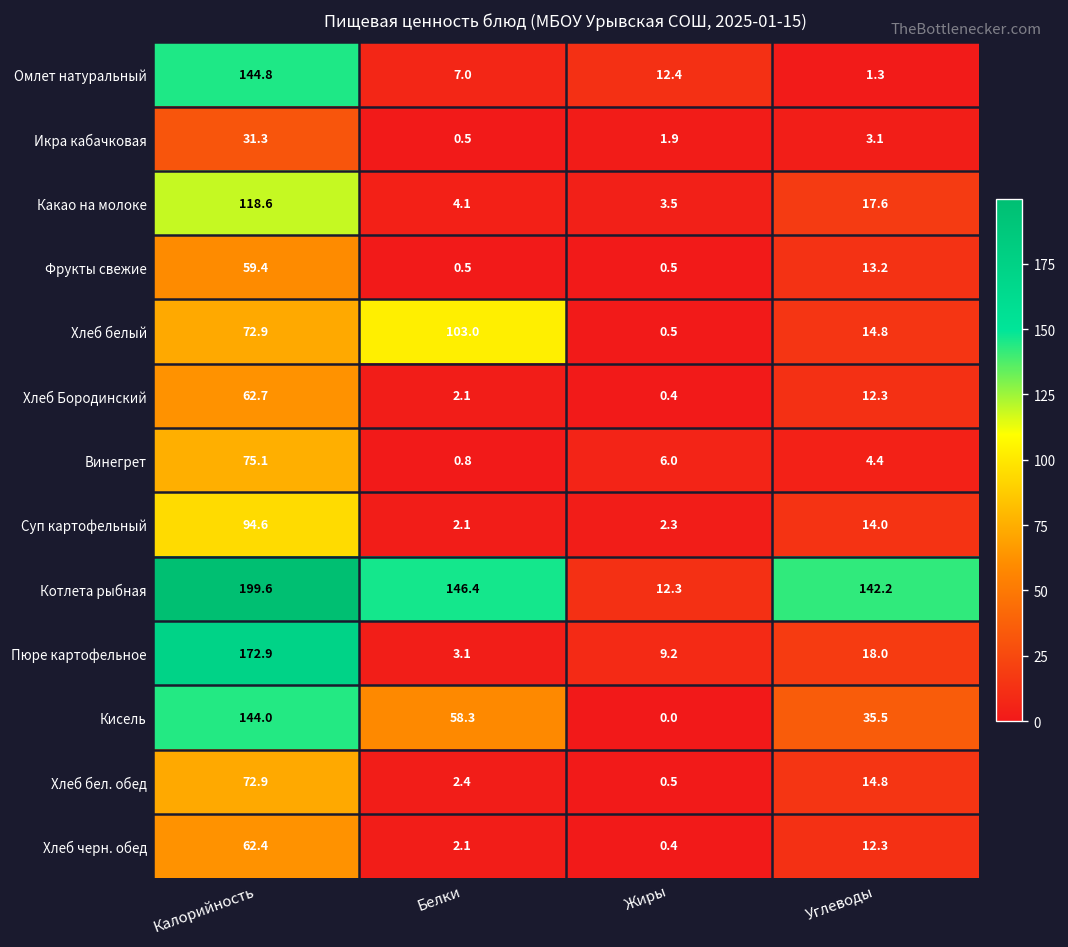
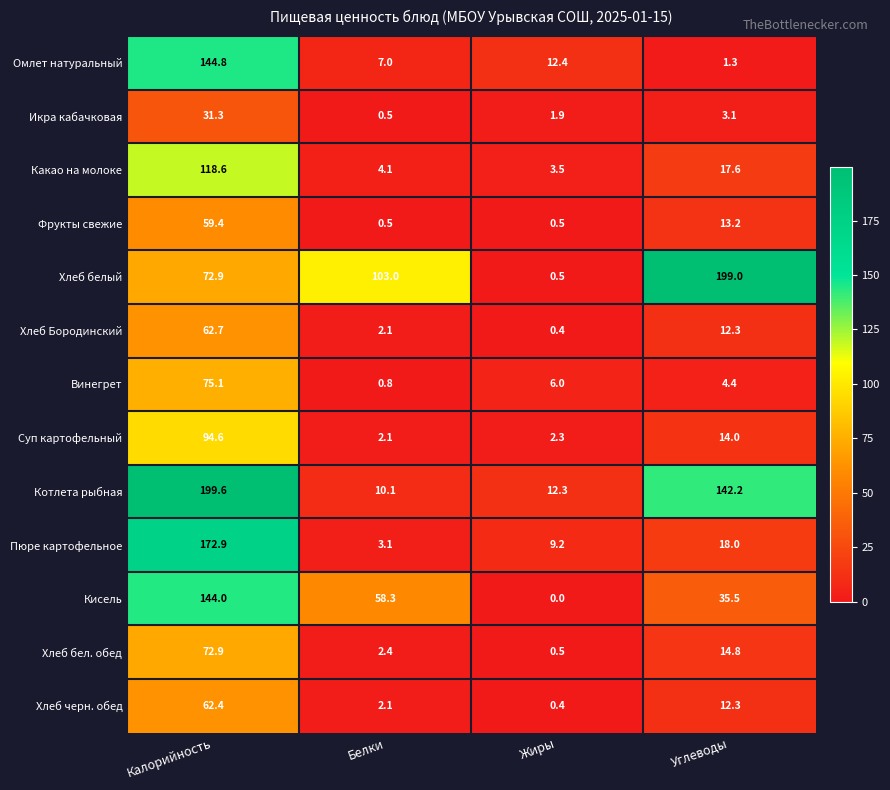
Хлеб белый, Углеводы: 14.8 -> 199.0
Котлета рыбная, Белки: 146.4 -> 10.1
